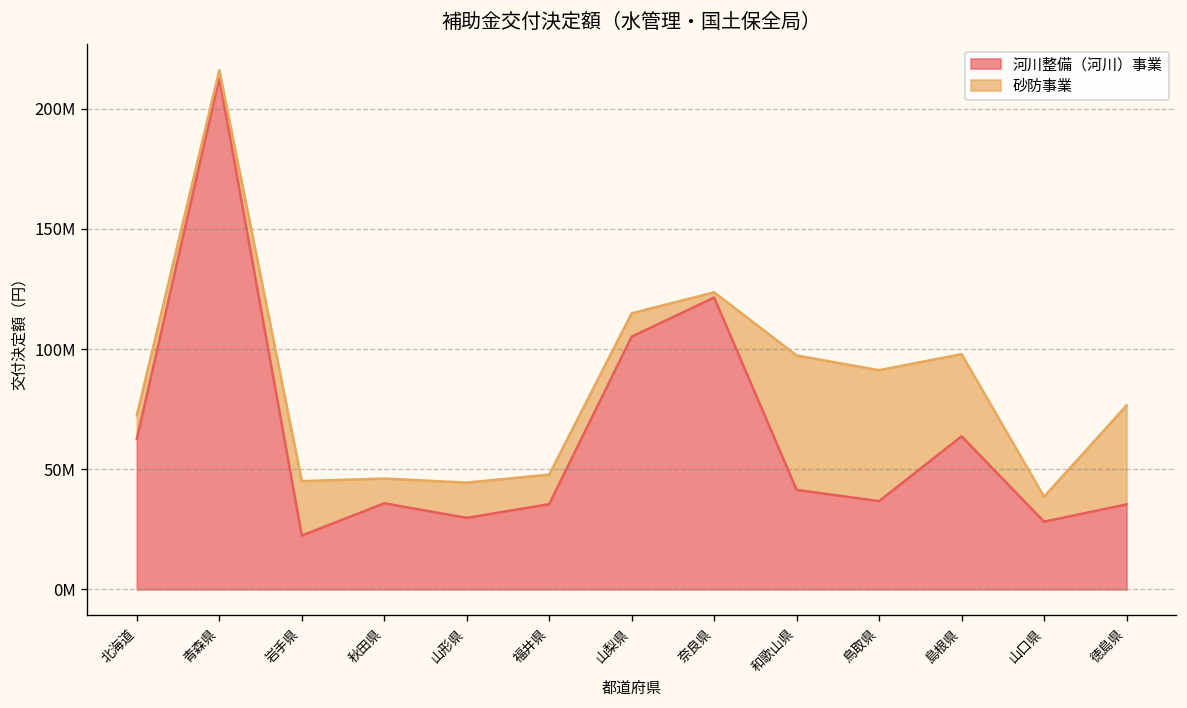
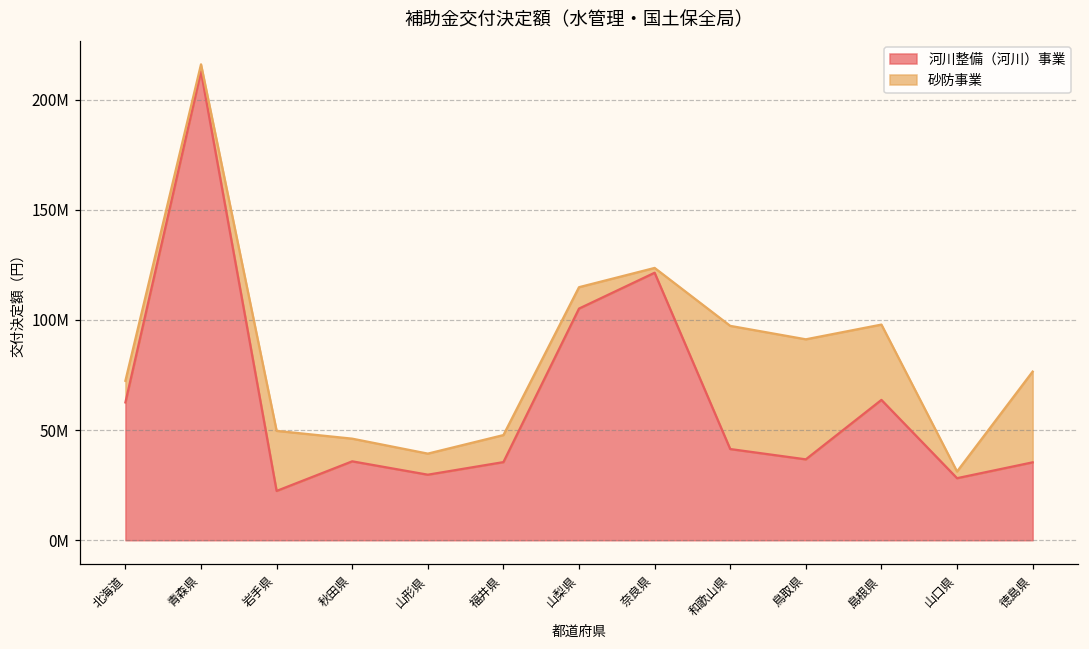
砂防事業, 岩手県: 23000000 -> 27000000
砂防事業, 山形県: 15000000 -> 10000000
砂防事業, 山口県: 10000000 -> 3000000
